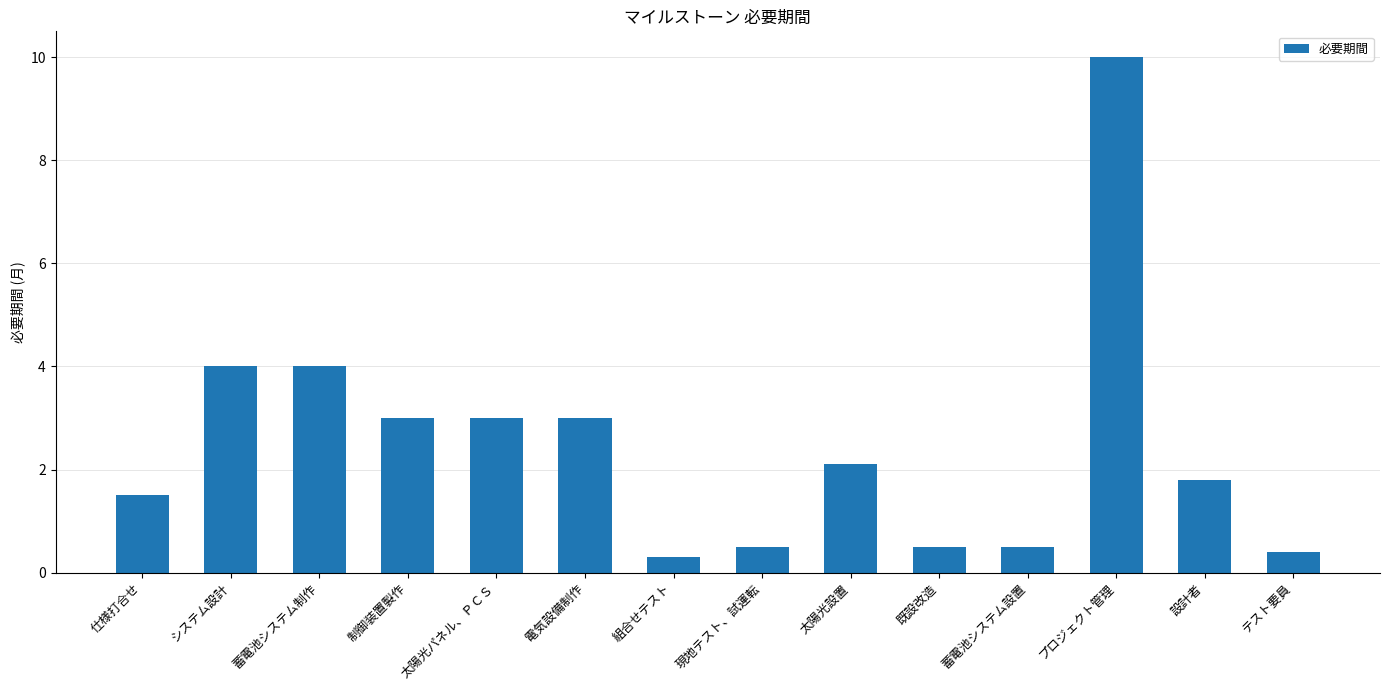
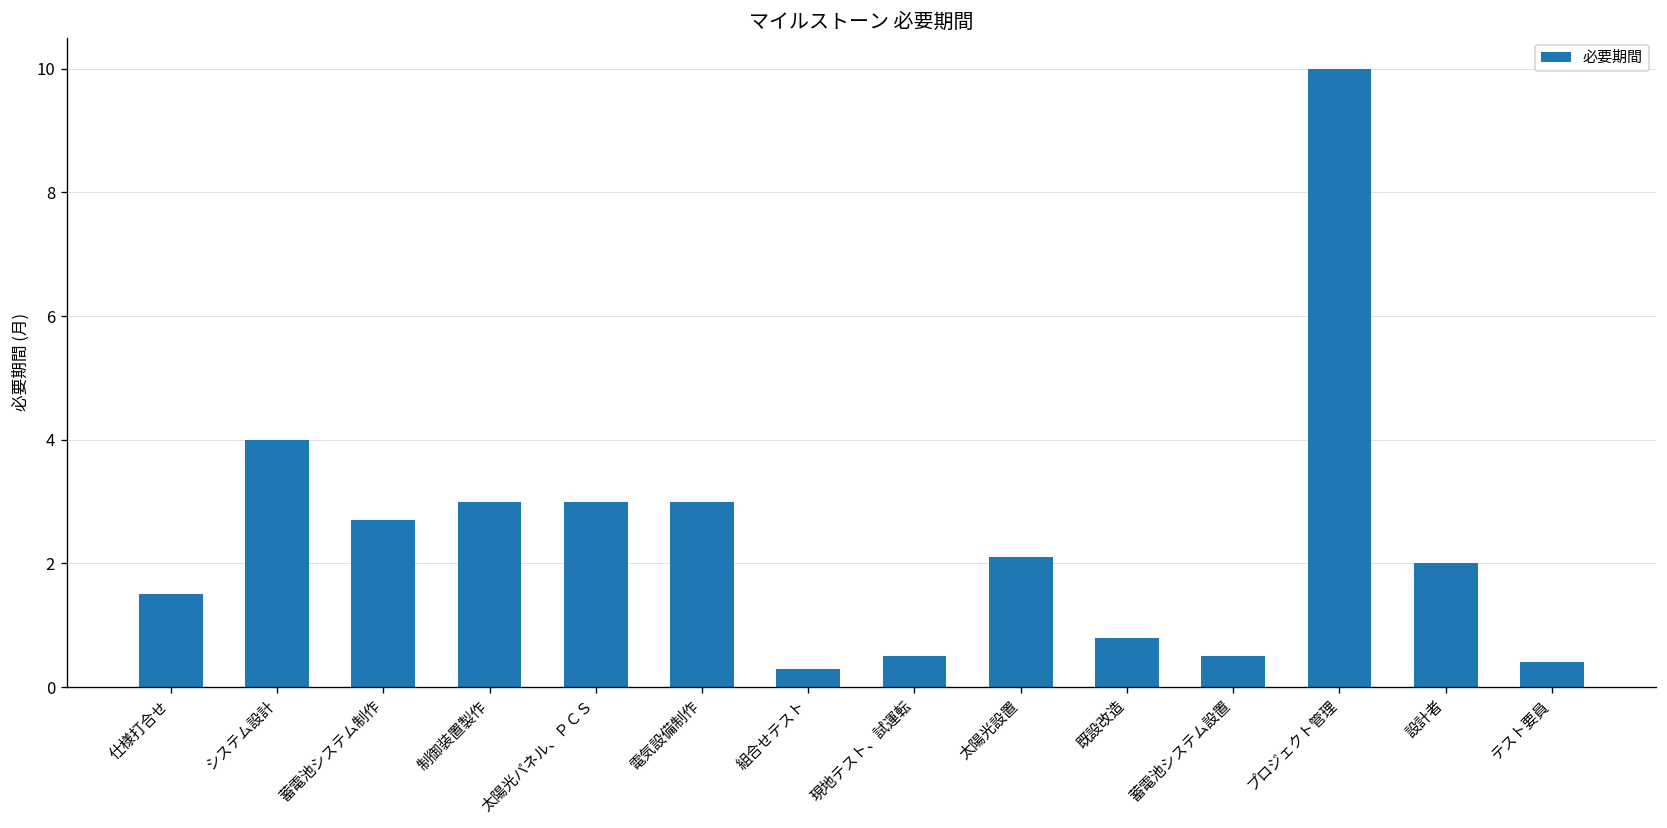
蓄電池システム制作: 4.0 -> 2.7
既設改造: 0.5 -> 0.8
設計者: 1.8 -> 2.0
